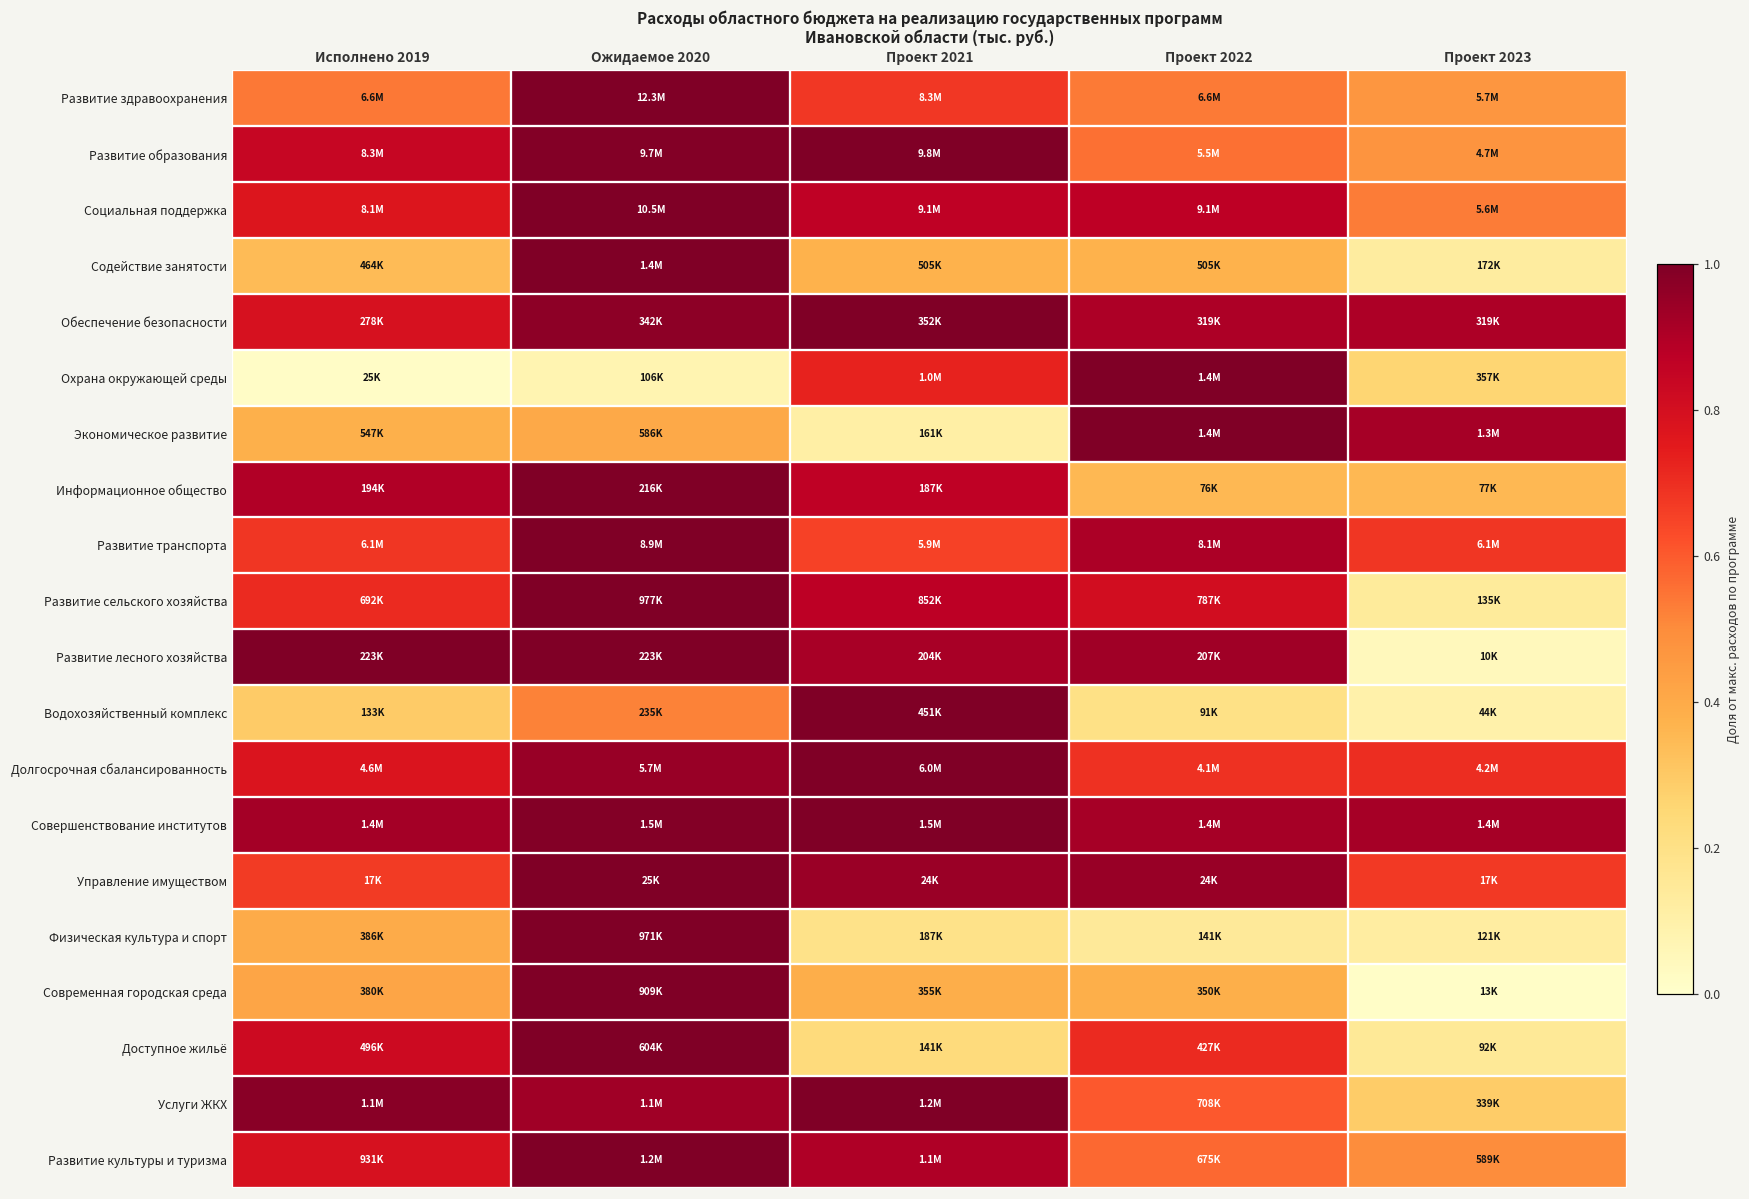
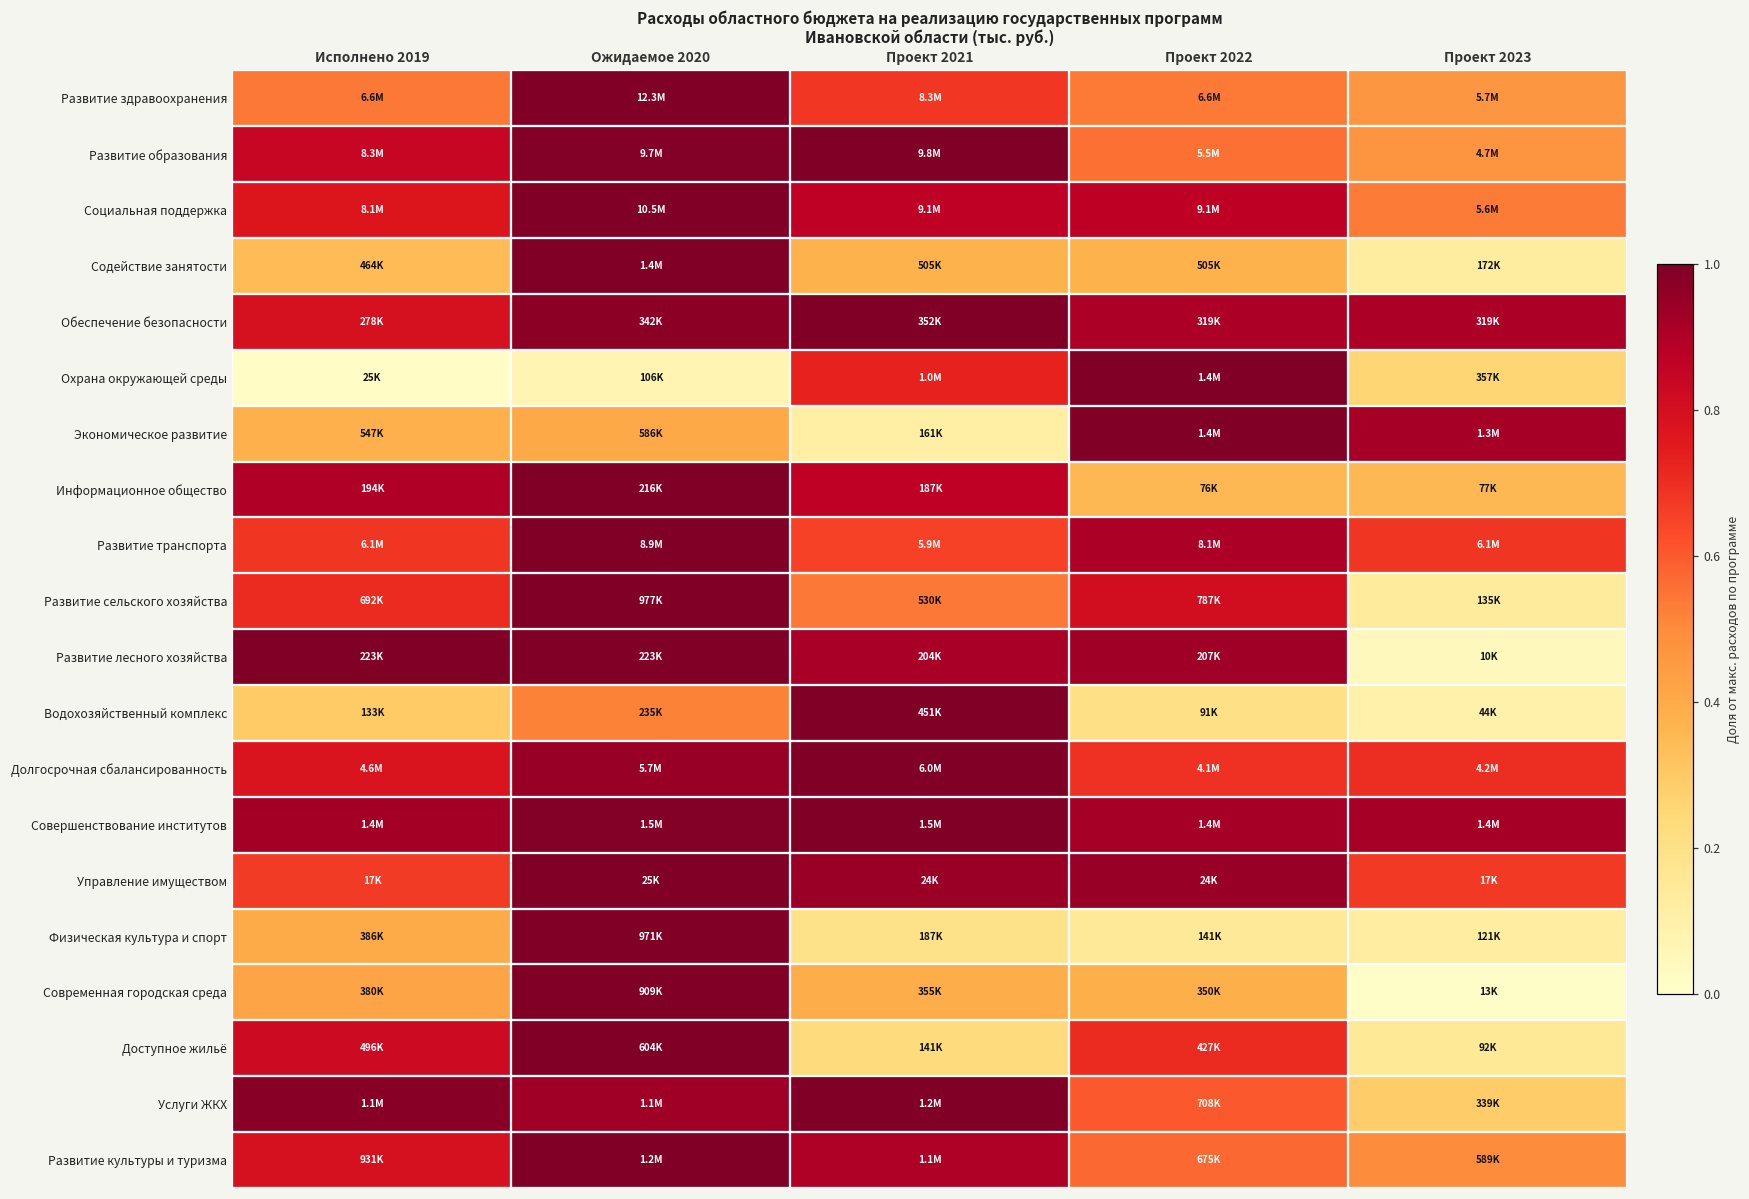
Развитие сельского хозяйства, Проект 2021: 852K -> 530K
